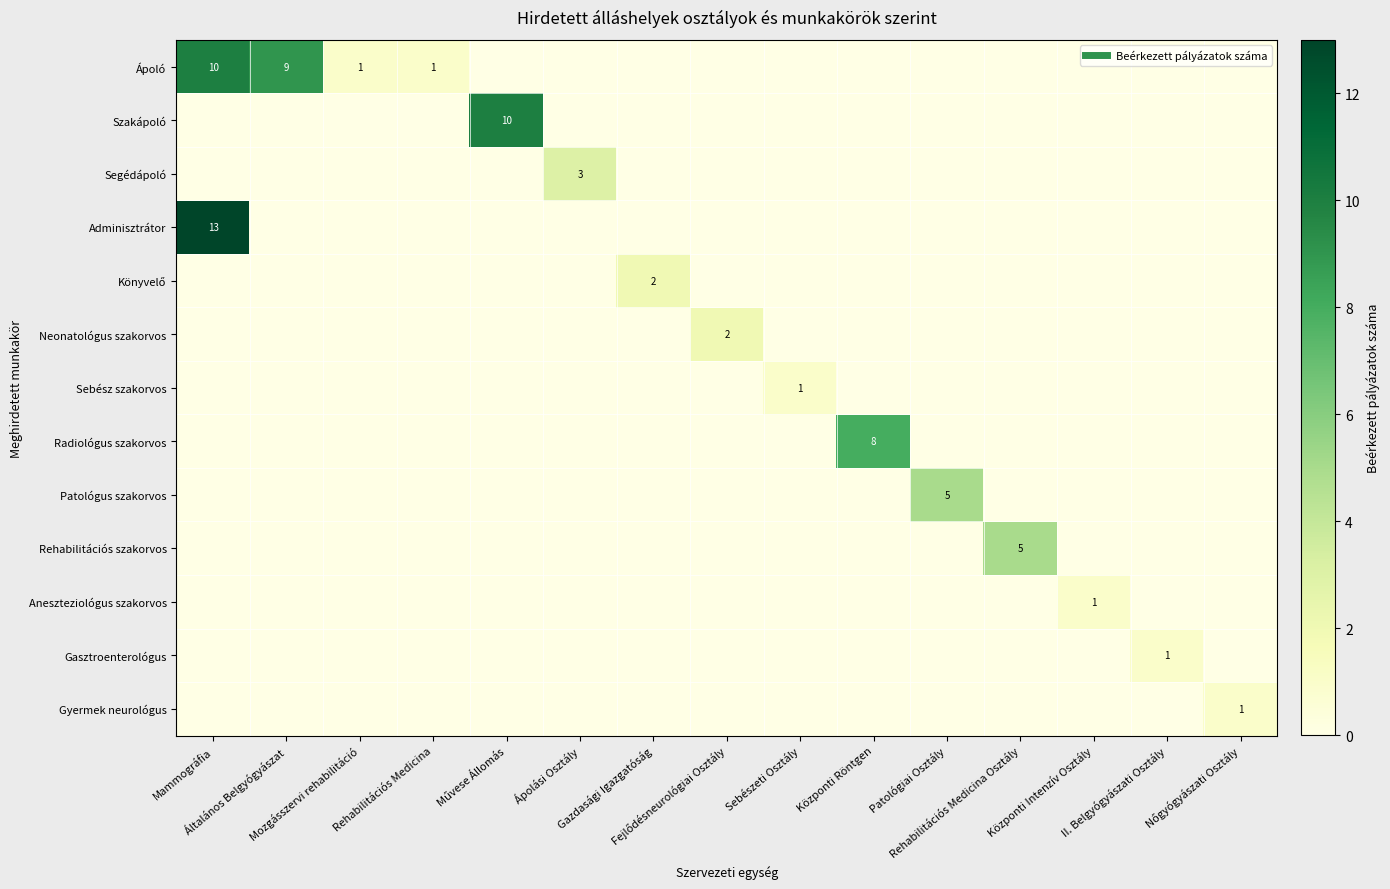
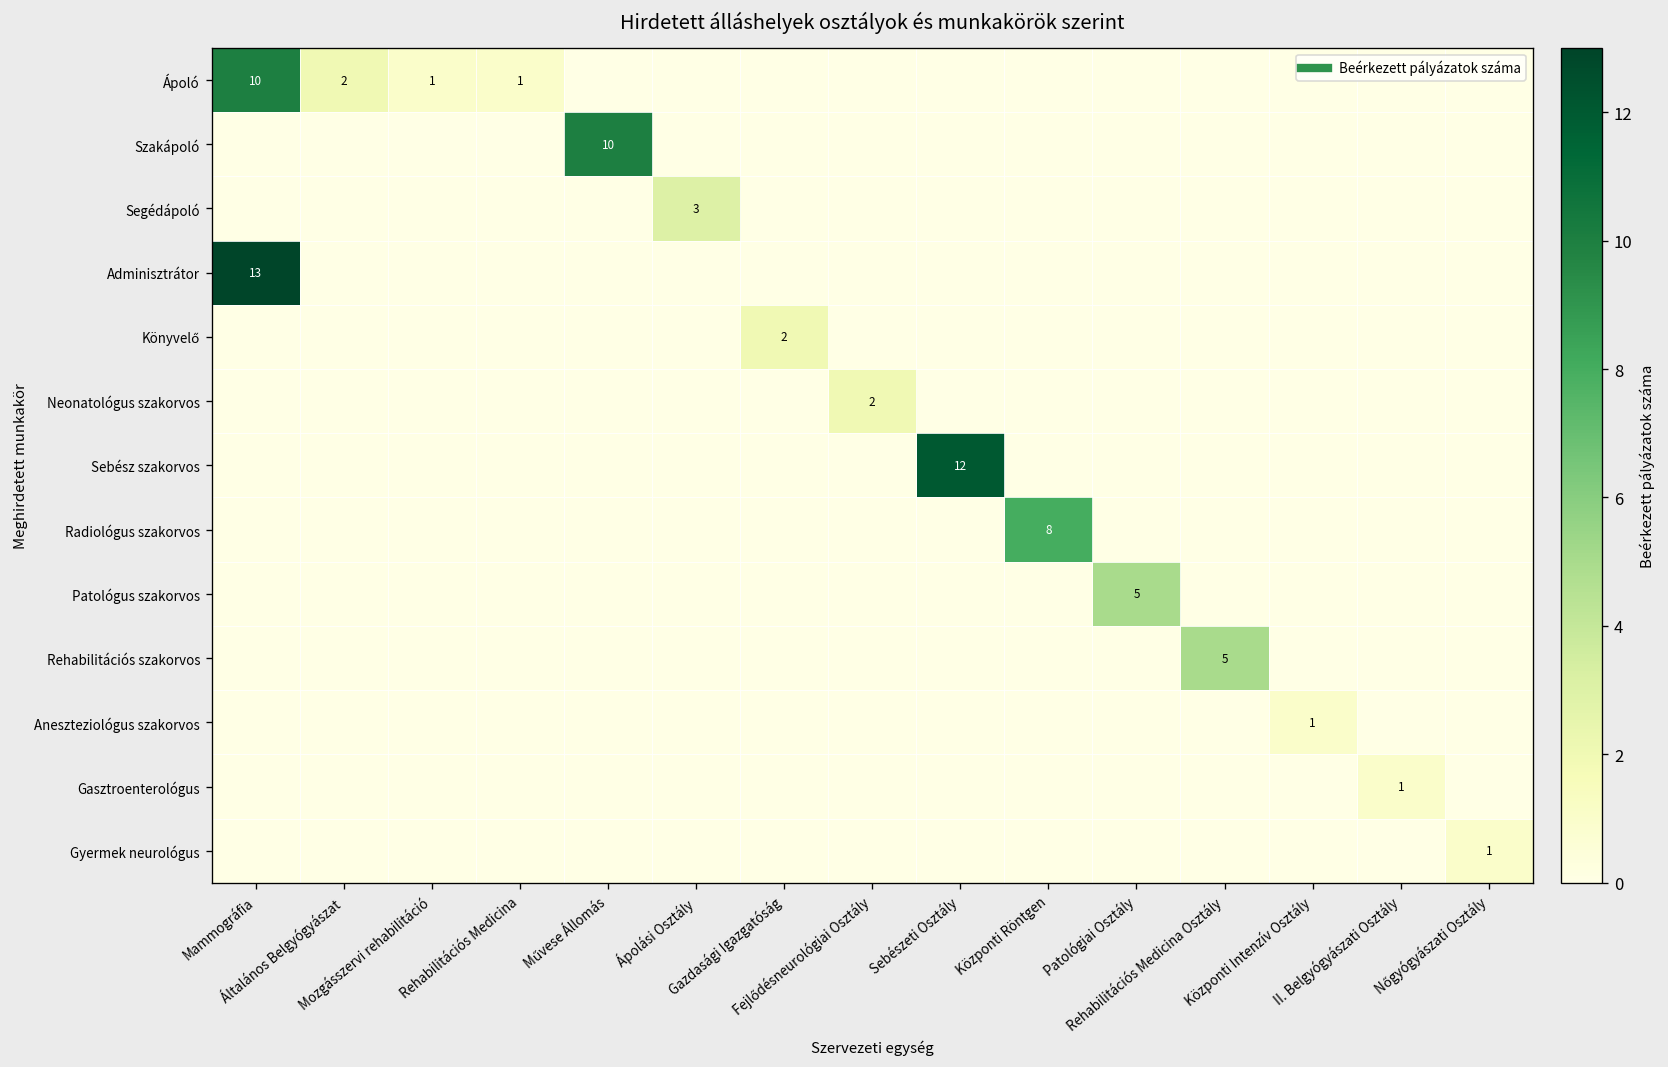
Ápoló, Általános Belgyógyászat: 9 -> 2
Sebész szakorvos, Sebészeti Osztály: 1 -> 12
